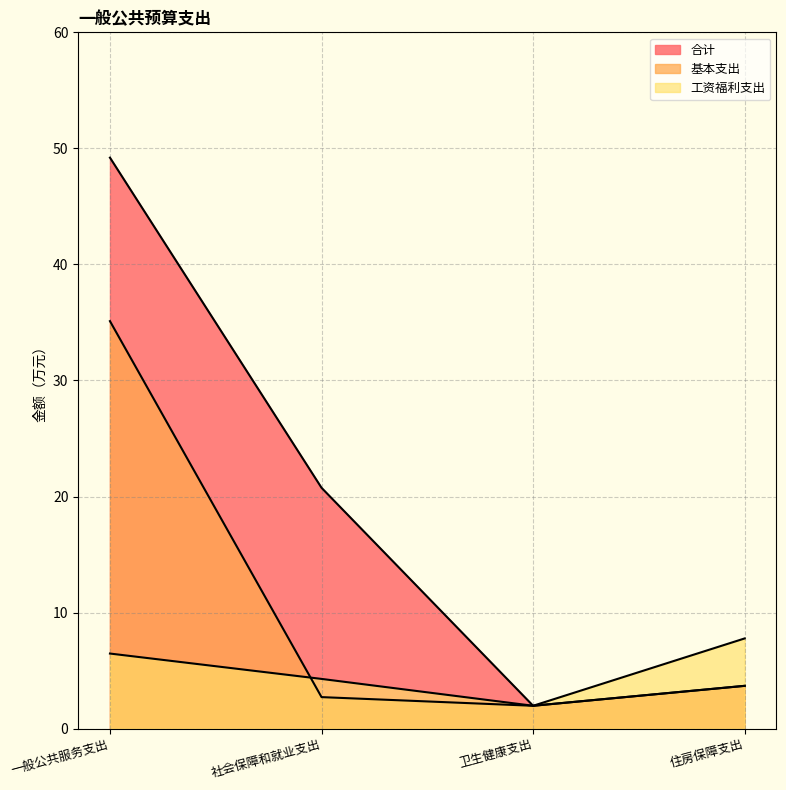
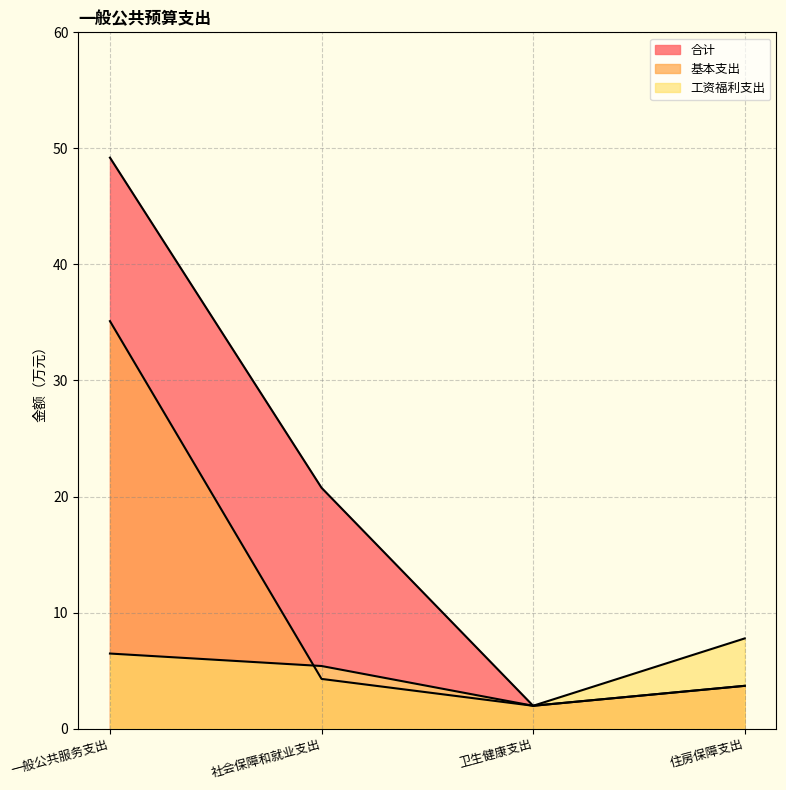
基本支出, 社会保障和就业支出: 2.7 -> 4.3
工资福利支出, 社会保障和就业支出: 4.3 -> 5.4
